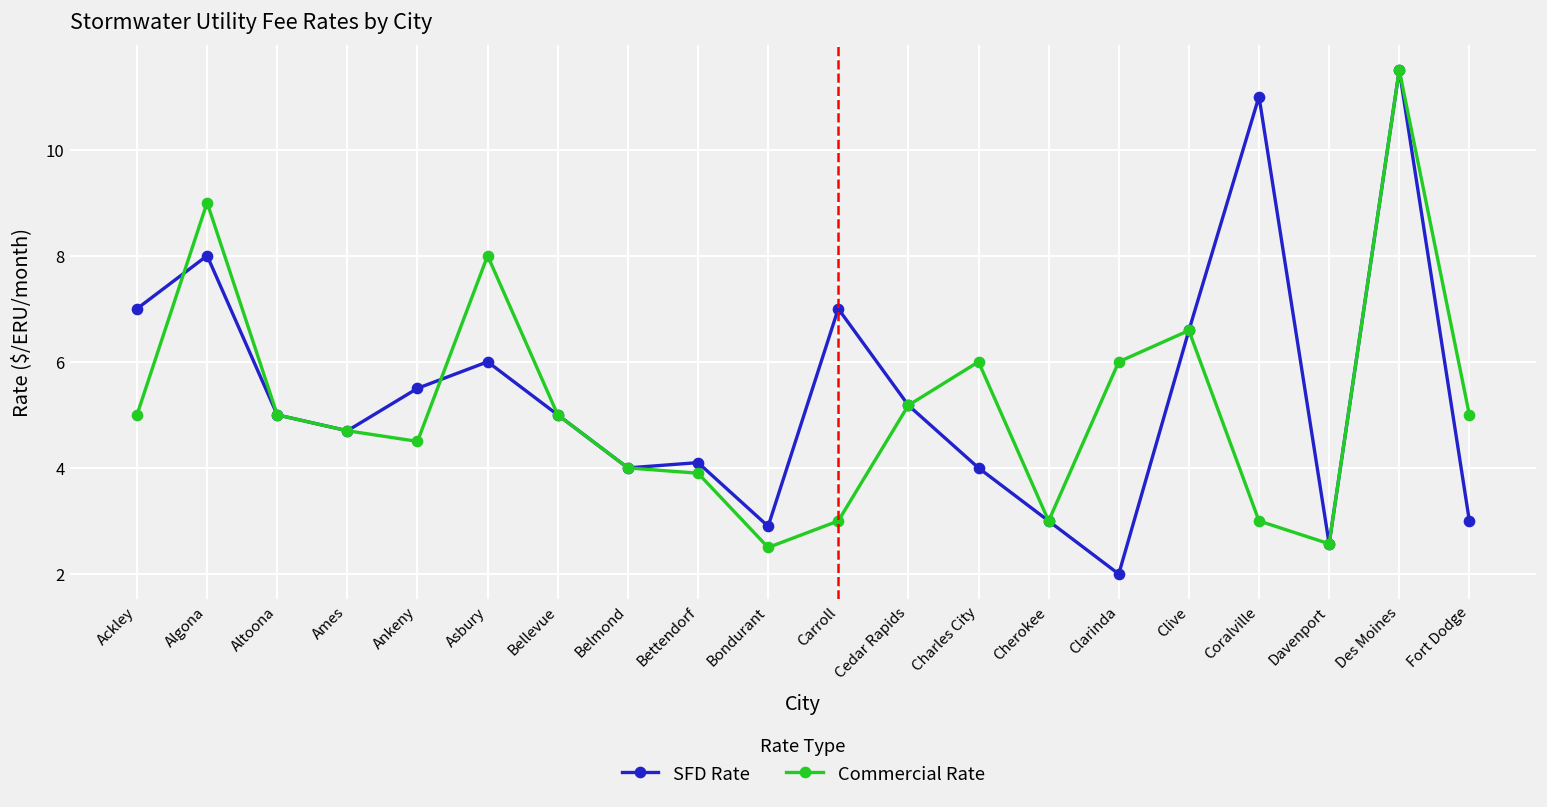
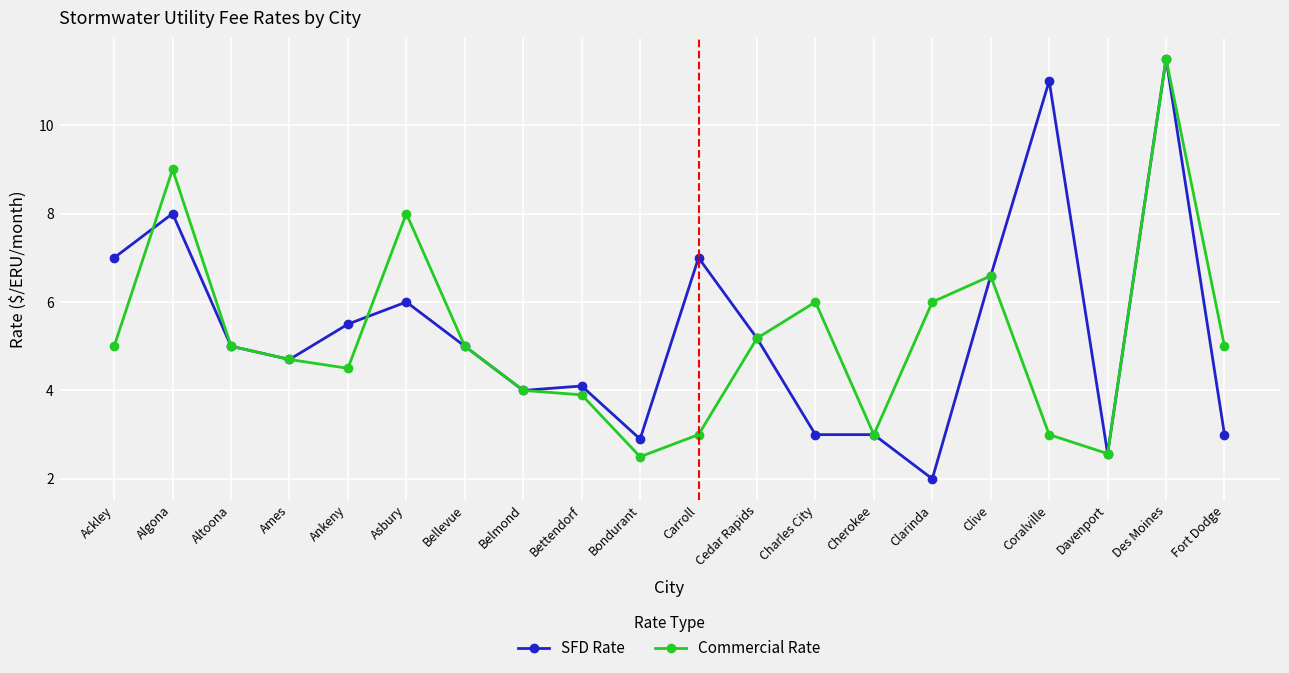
SFD Rate, Charles City: 4 -> 3
